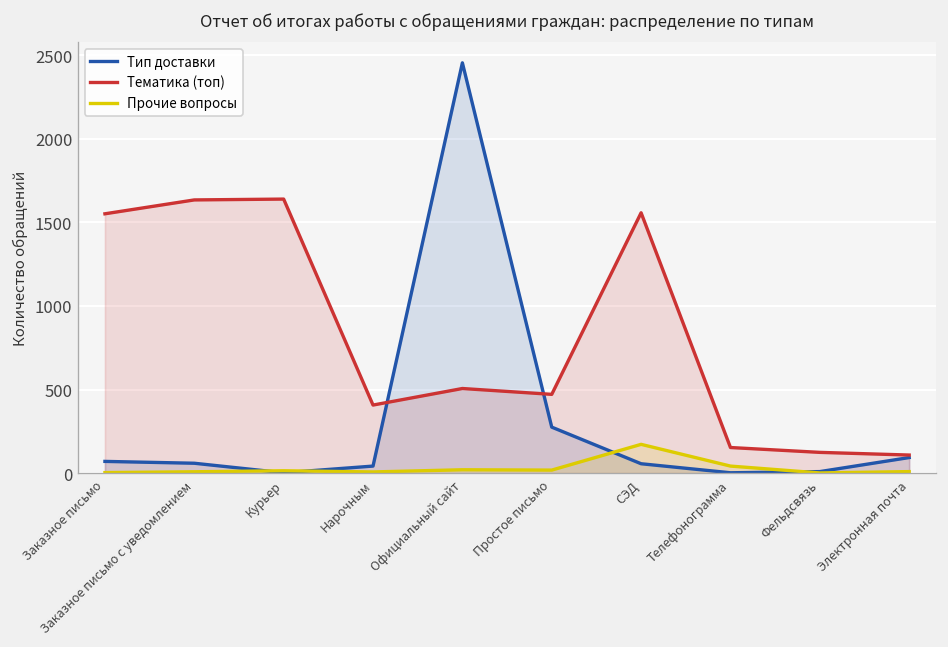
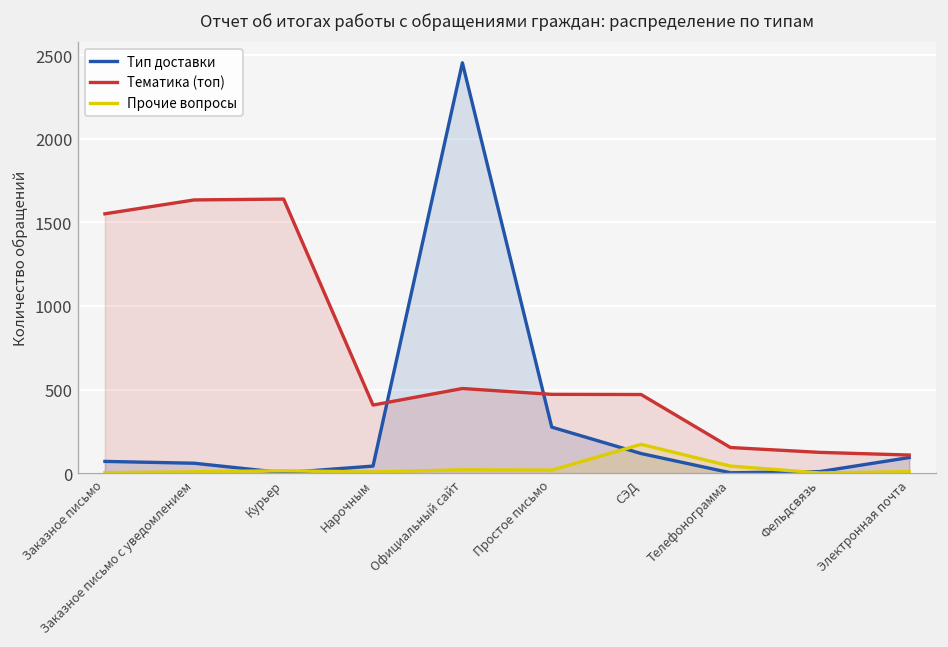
Тип доставки, СЭД: 60 -> 120
Тематика (топ), СЭД: 1560 -> 470
